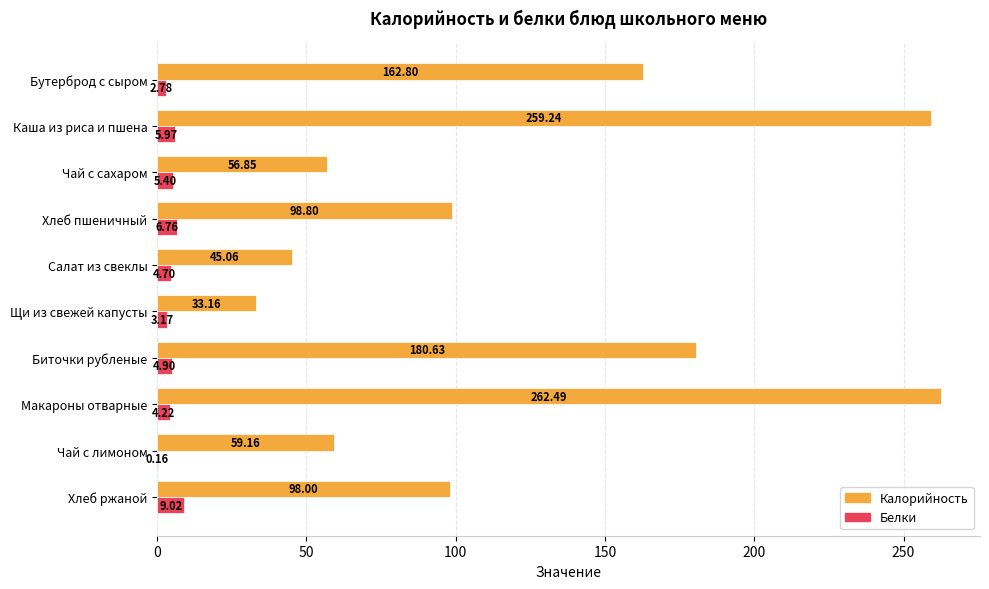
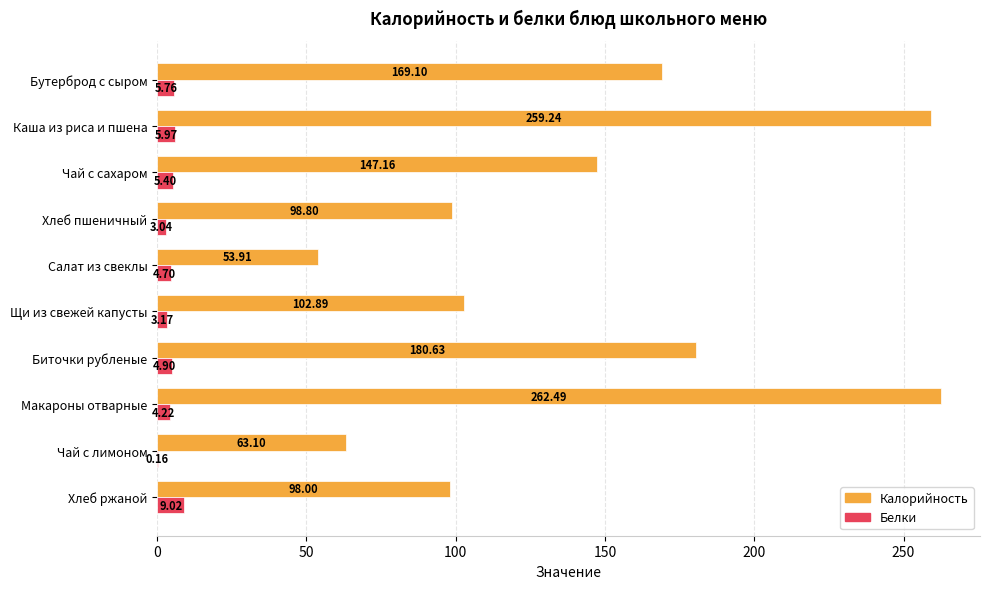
Калорийность, Бутерброд с сыром: 162.80 -> 169.10
Белки, Бутерброд с сыром: 2.78 -> 5.76
Калорийность, Чай с сахаром: 56.85 -> 147.16
Белки, Хлеб пшеничный: 6.76 -> 3.04
Калорийность, Салат из свеклы: 45.06 -> 53.91
Калорийность, Щи из свежей капусты: 33.16 -> 102.89
Калорийность, Чай с лимоном: 59.16 -> 63.10
